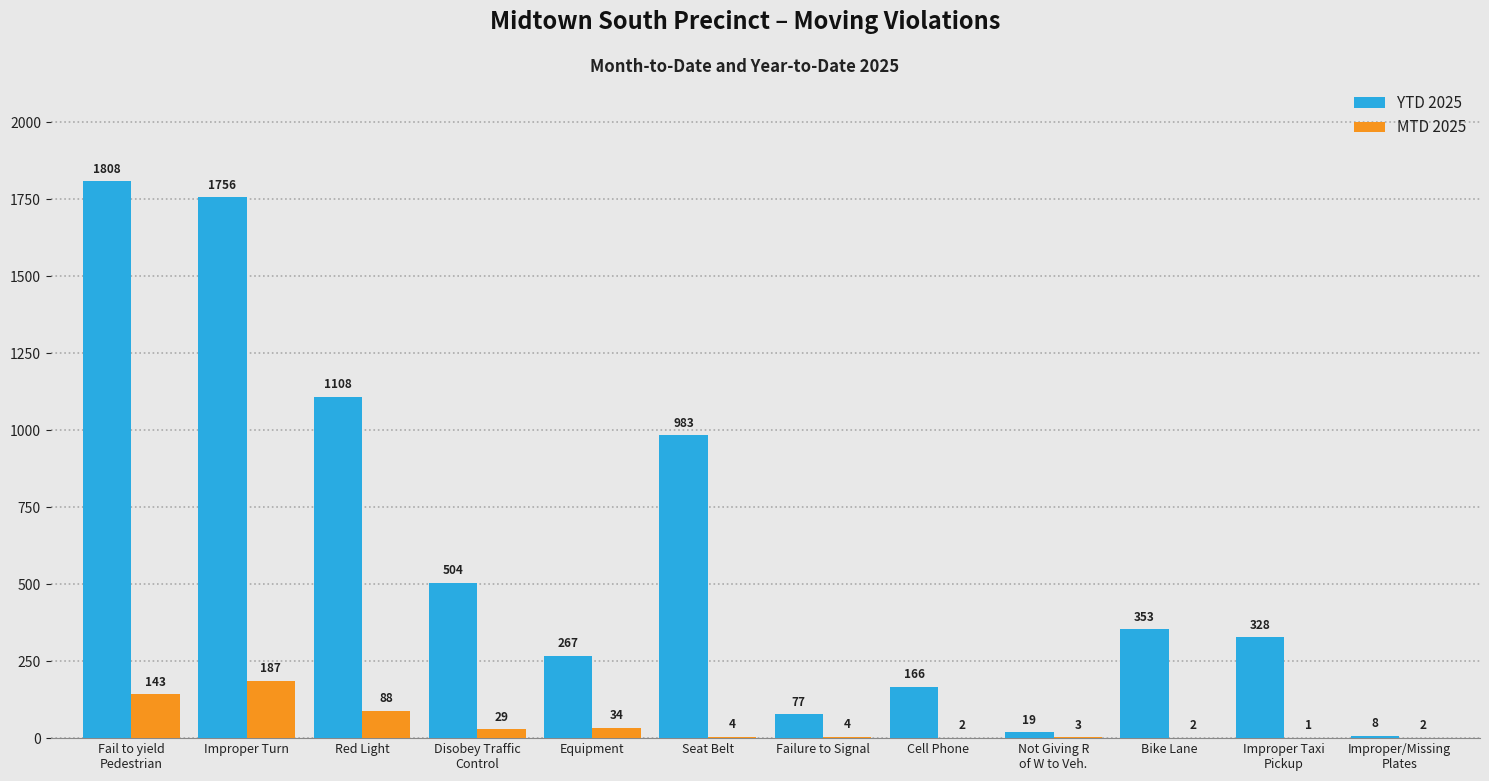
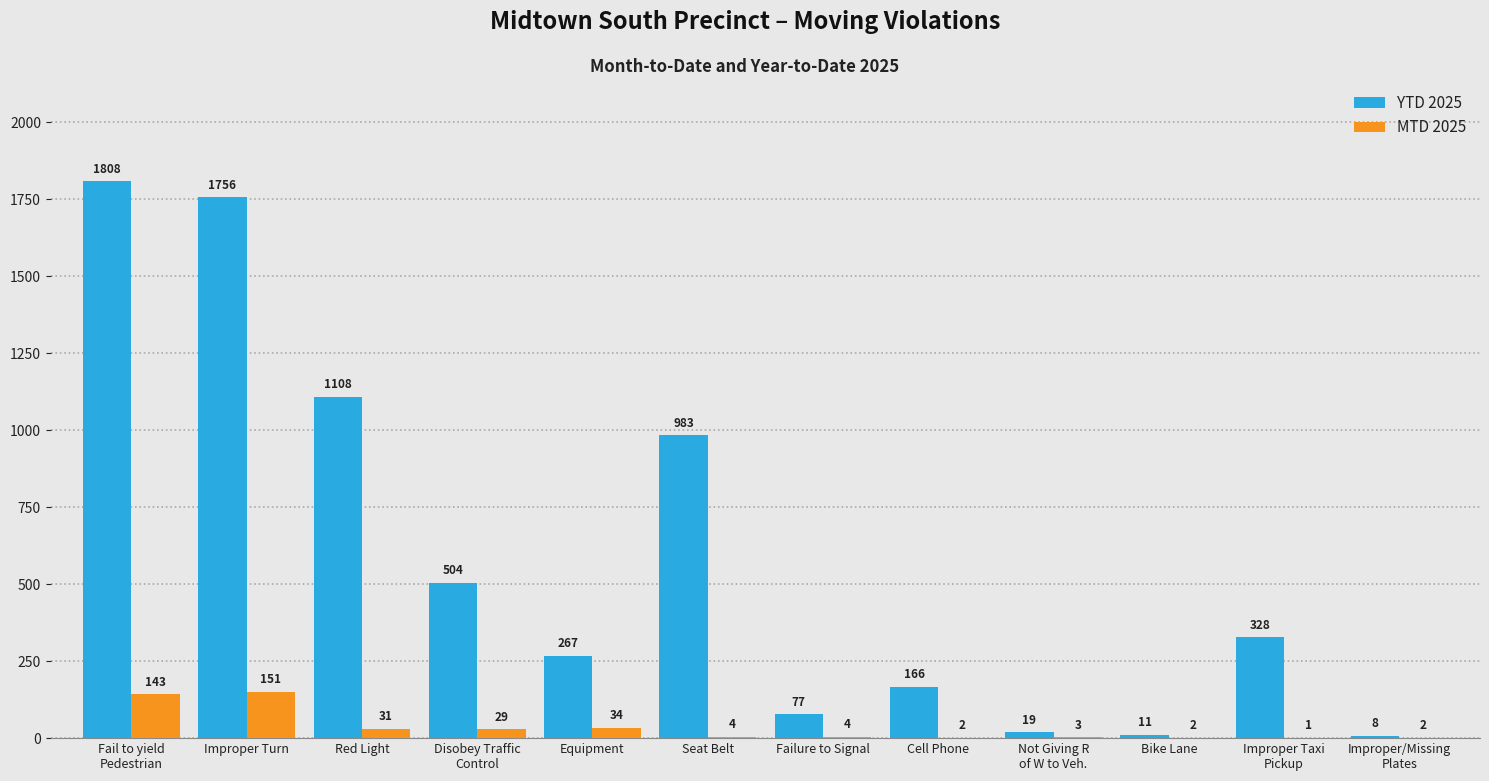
MTD 2025, Improper Turn: 187 -> 151
MTD 2025, Red Light: 88 -> 31
YTD 2025, Bike Lane: 353 -> 11
